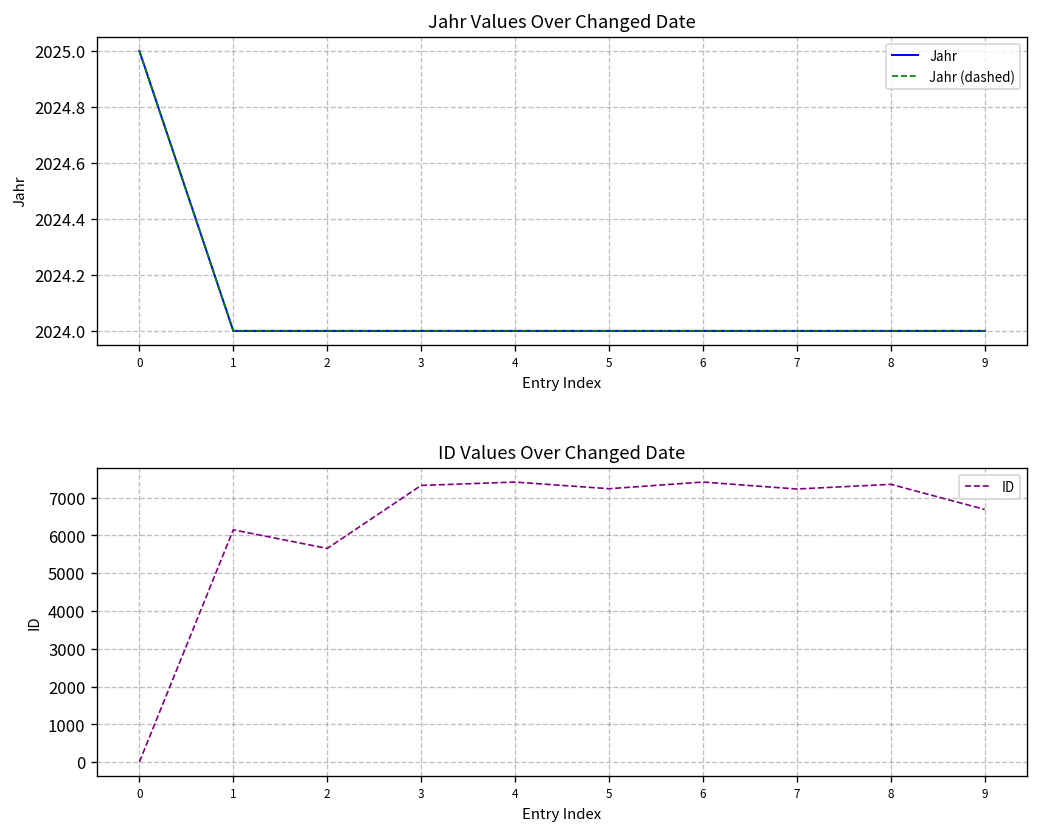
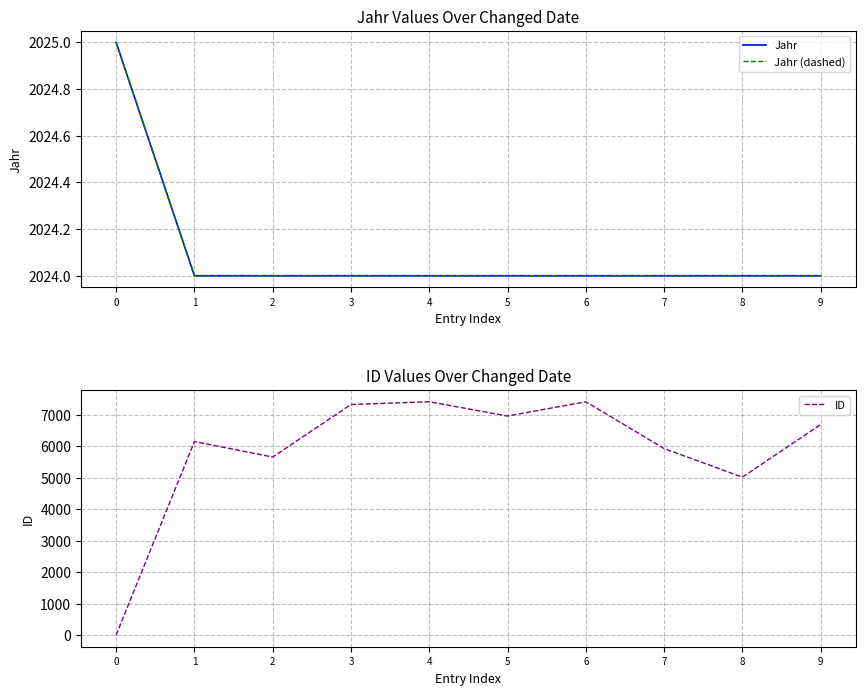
ID Values Over Changed Date, 5: 7200 -> 7000
ID Values Over Changed Date, 7: 7200 -> 5900
ID Values Over Changed Date, 8: 7400 -> 5000
